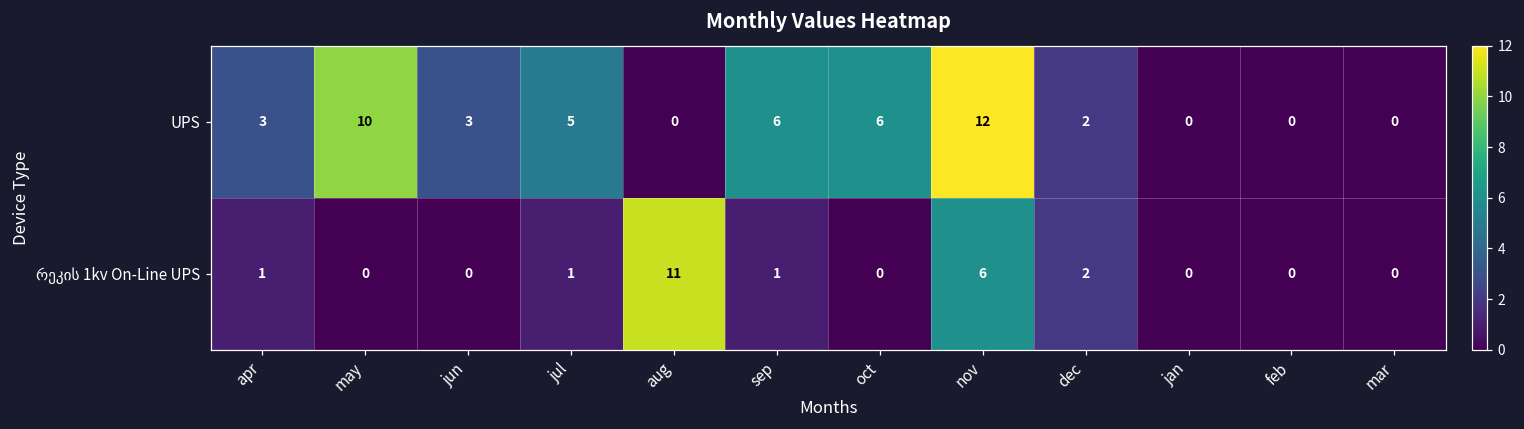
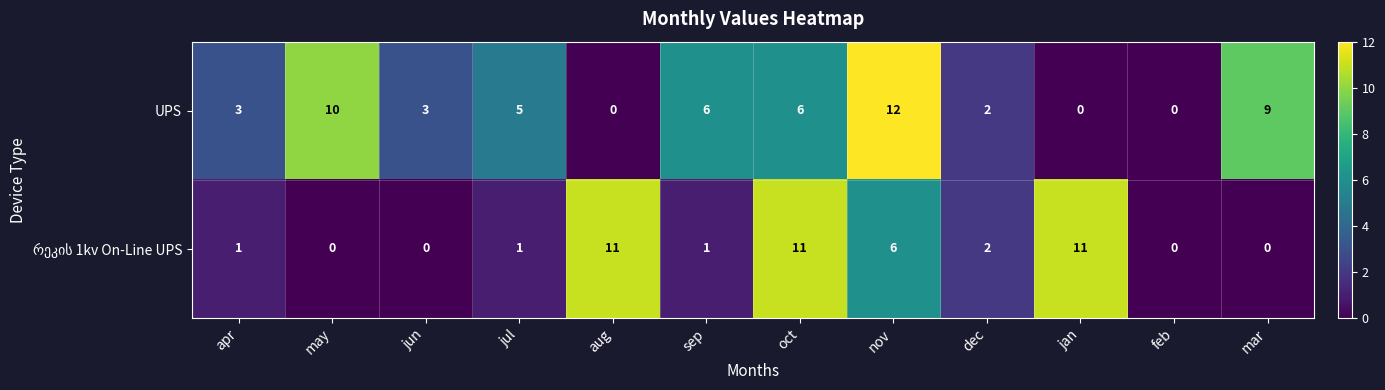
UPS, mar: 0 -> 9
რეკის 1kv On-Line UPS, oct: 0 -> 11
რეკის 1kv On-Line UPS, jan: 0 -> 11
